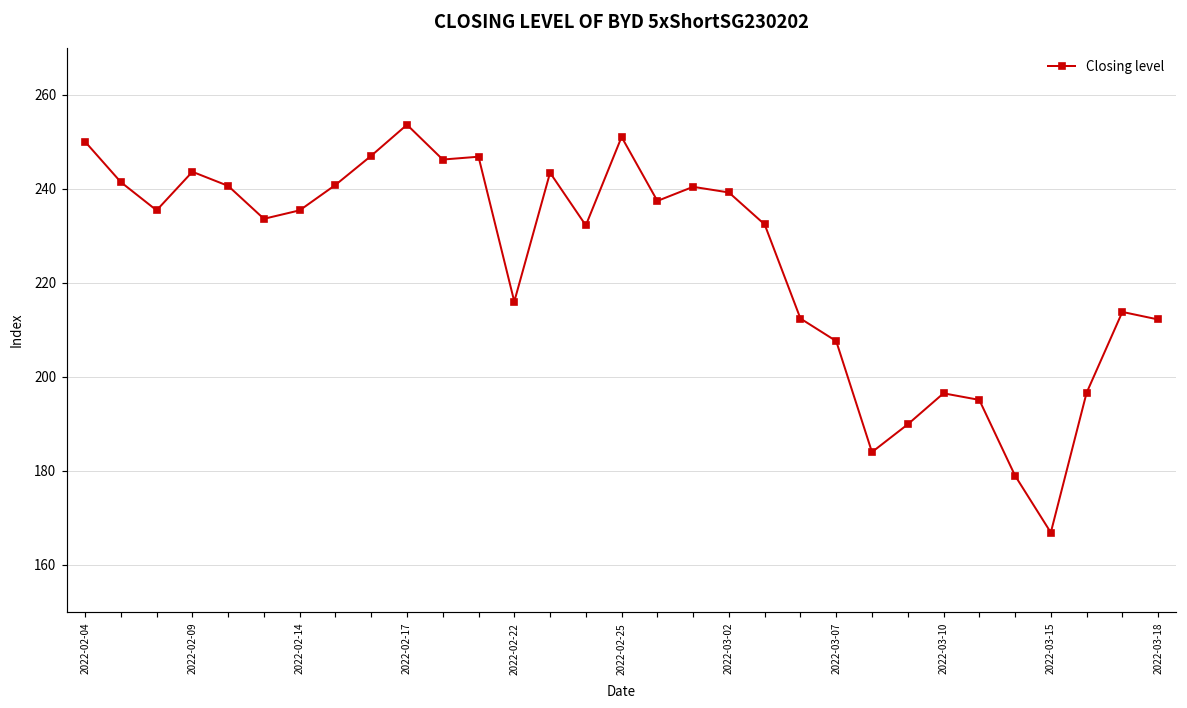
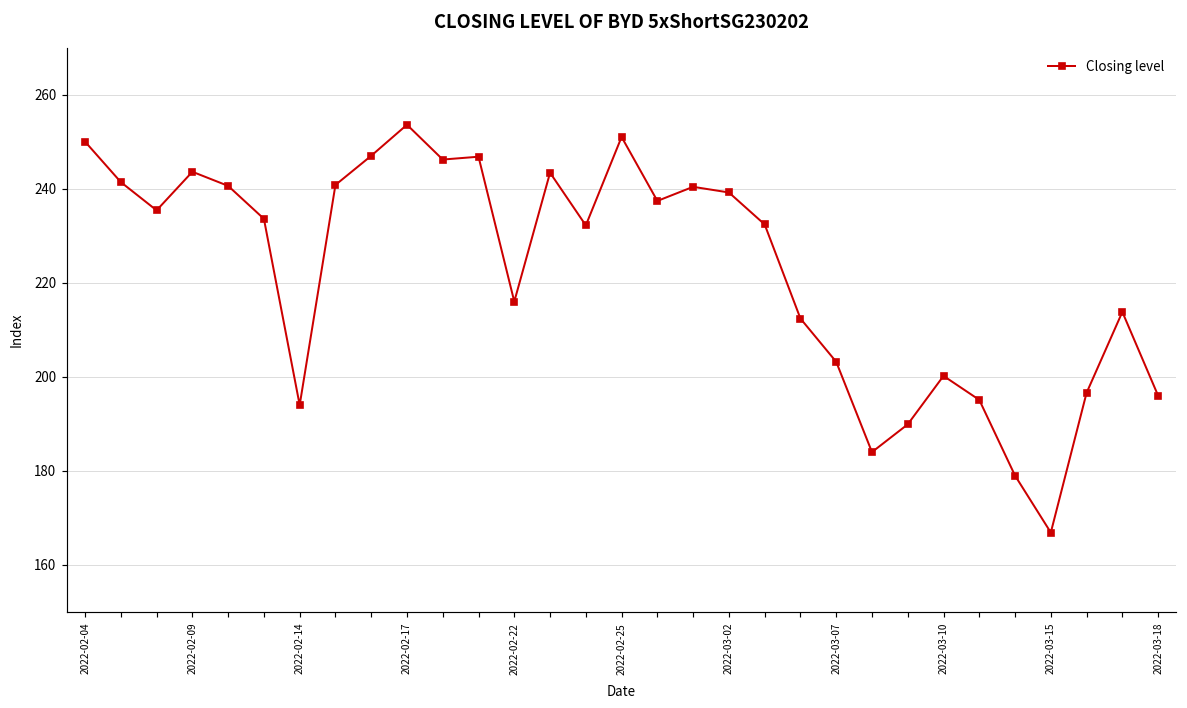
2022-02-14: 235 -> 194
2022-03-07: 208 -> 203
2022-03-10: 197 -> 200
2022-03-18: 212 -> 196
